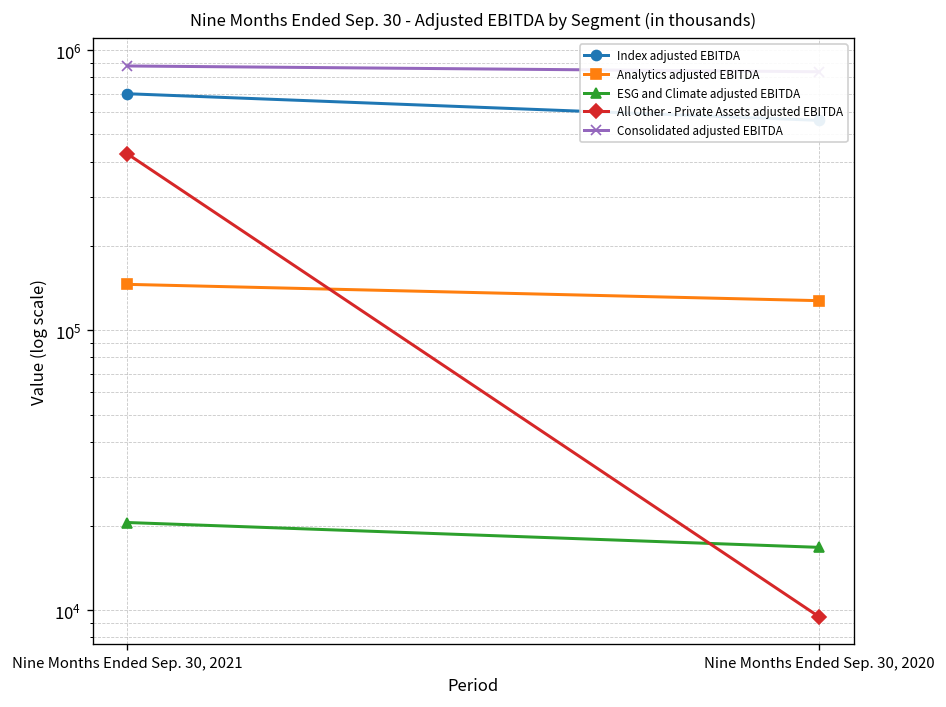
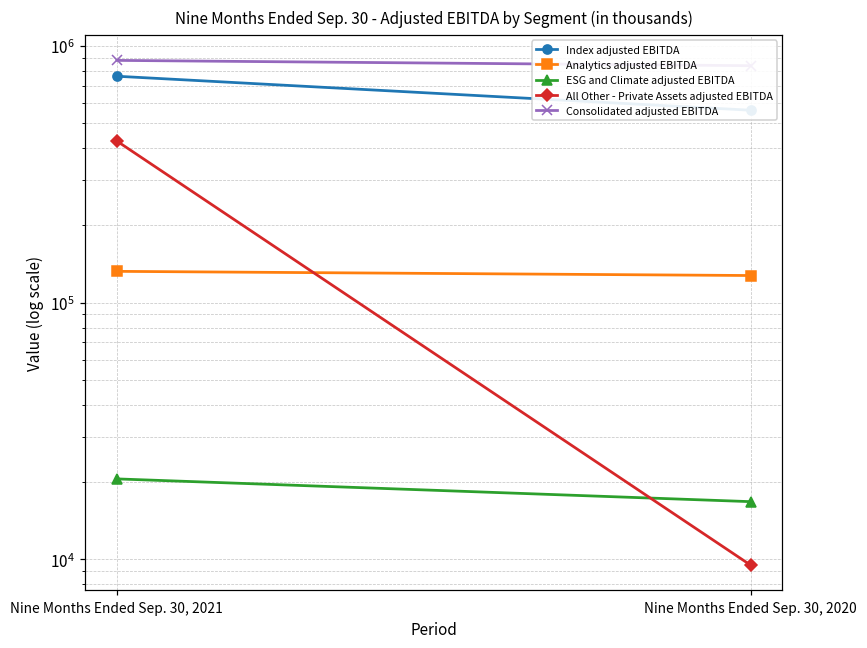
Index adjusted EBITDA, Nine Months Ended Sep. 30, 2021: 700000 -> 760000
Analytics adjusted EBITDA, Nine Months Ended Sep. 30, 2021: 150000 -> 130000
